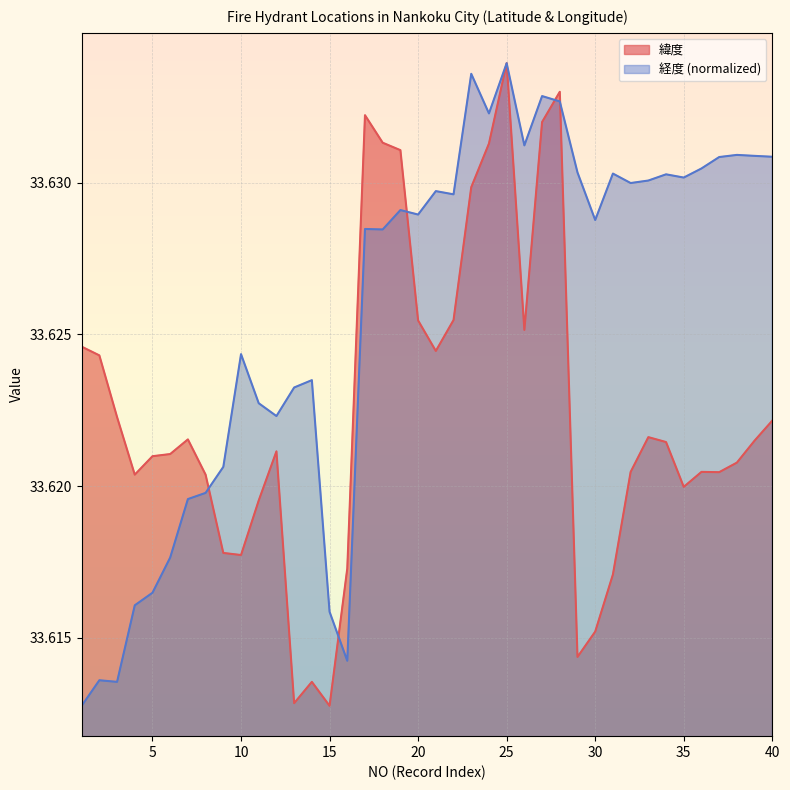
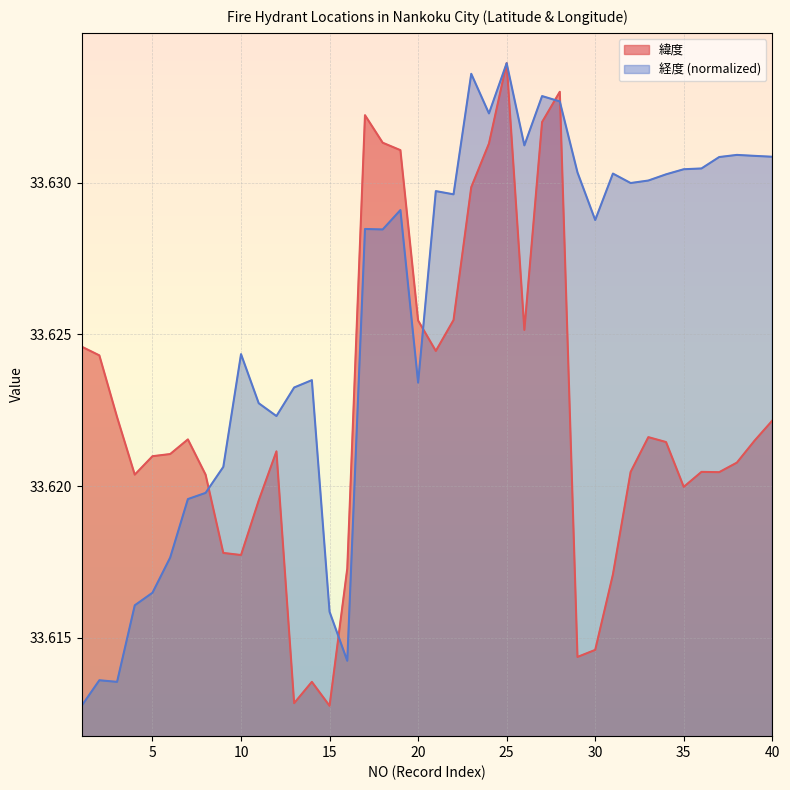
経度 (normalized), 20: 33.6289 -> 33.6234
緯度, 30: 33.6152 -> 33.6146
経度 (normalized), 35: 33.6302 -> 33.6304
